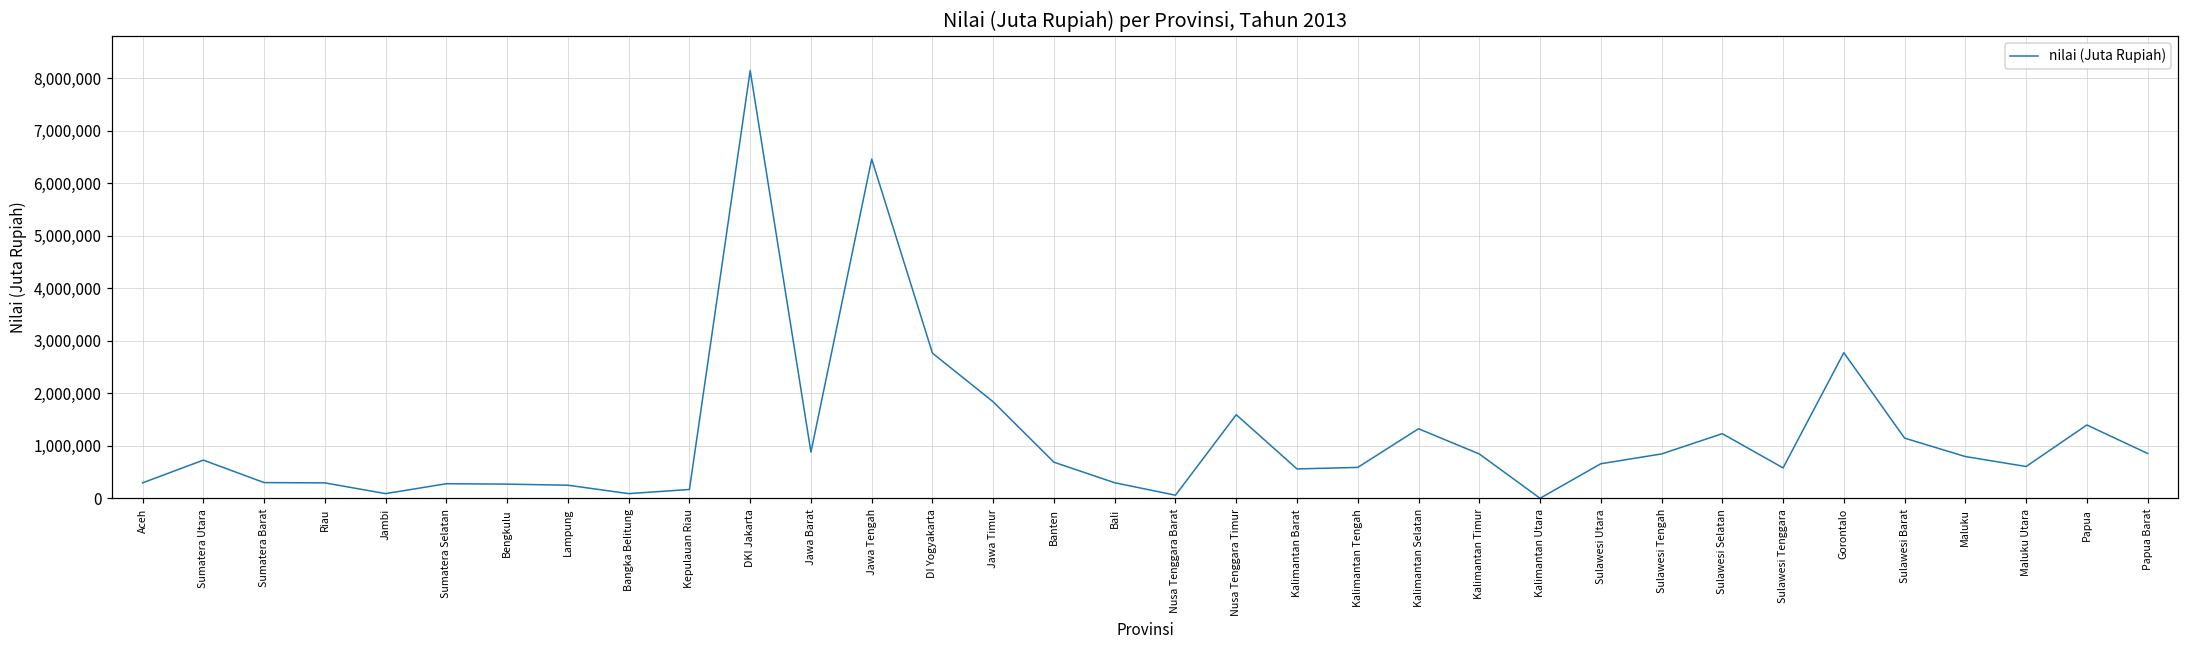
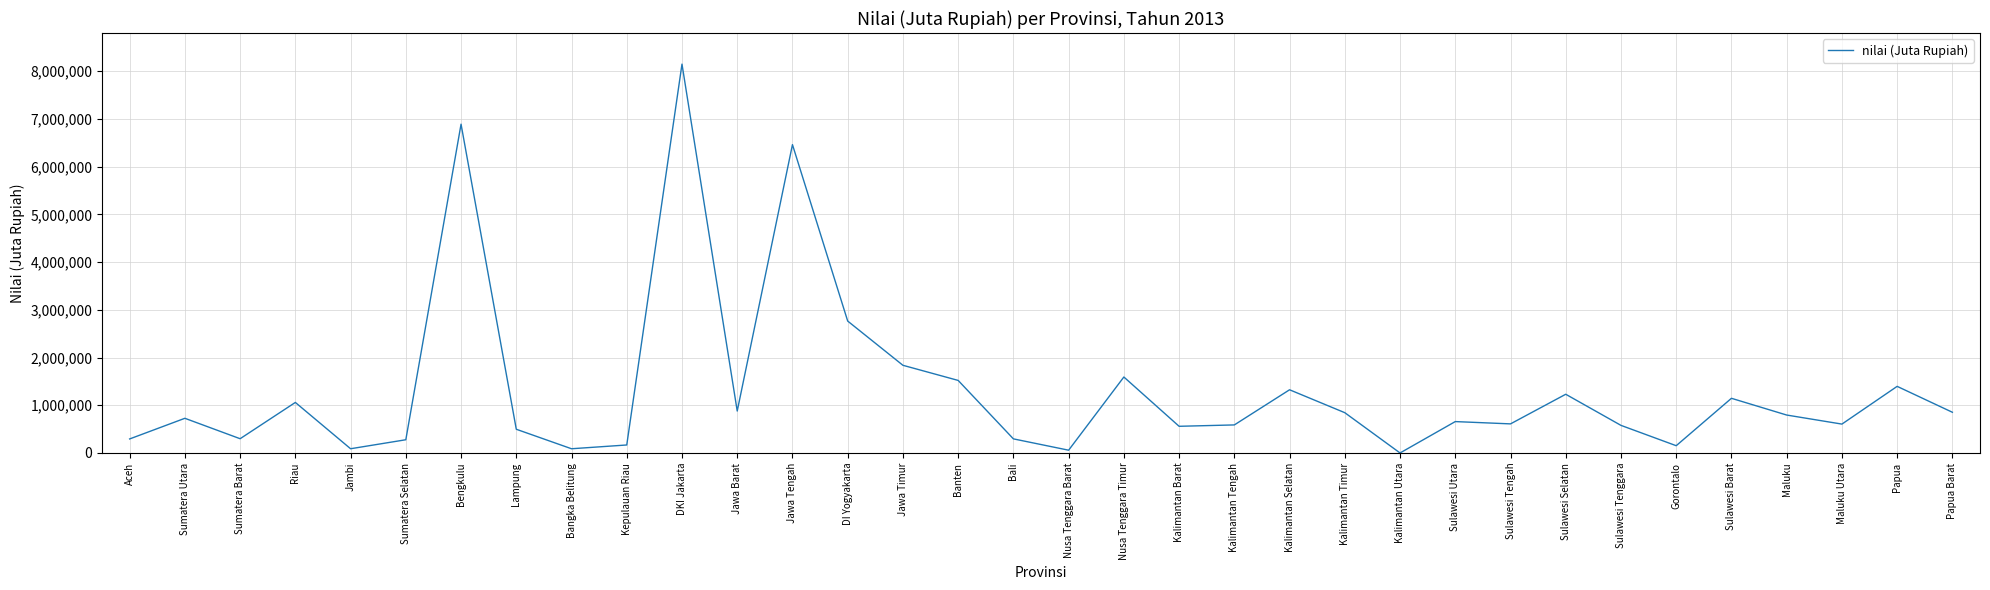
Riau: 300,000 -> 1,100,000
Bengkulu: 300,000 -> 6,900,000
Lampung: 200,000 -> 500,000
Banten: 700,000 -> 1,500,000
Sulawesi Tengah: 800,000 -> 600,000
Gorontalo: 2,800,000 -> 200,000
